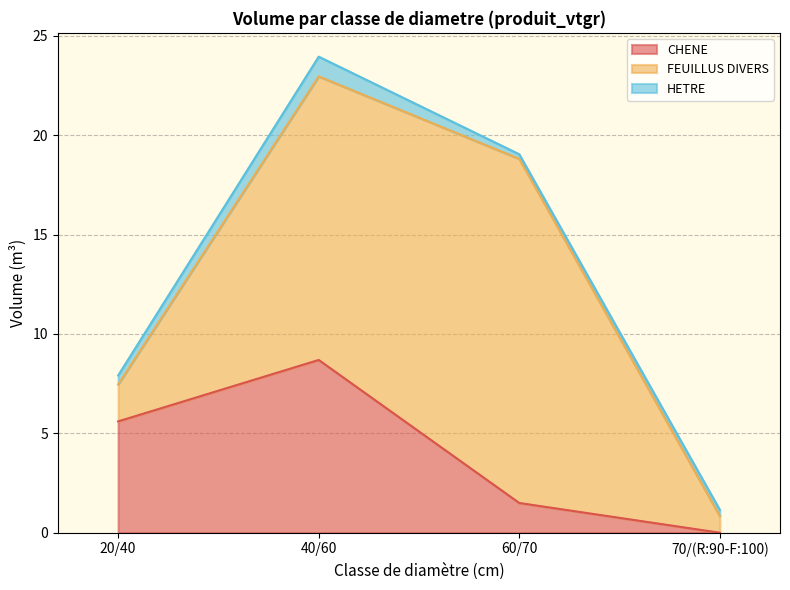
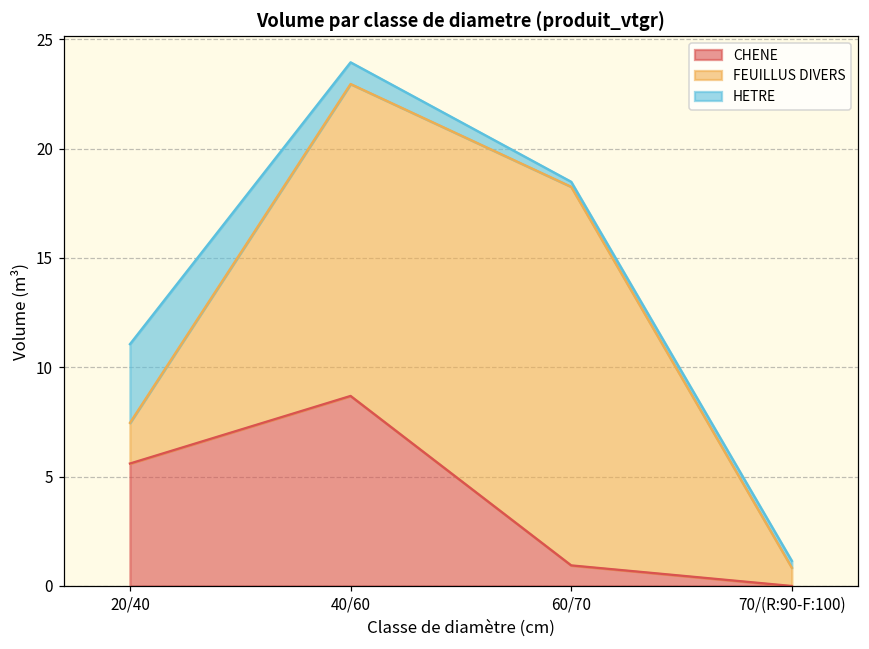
HETRE, 20/40: 0.5 -> 3.6
CHENE, 60/70: 1.5 -> 0.9
